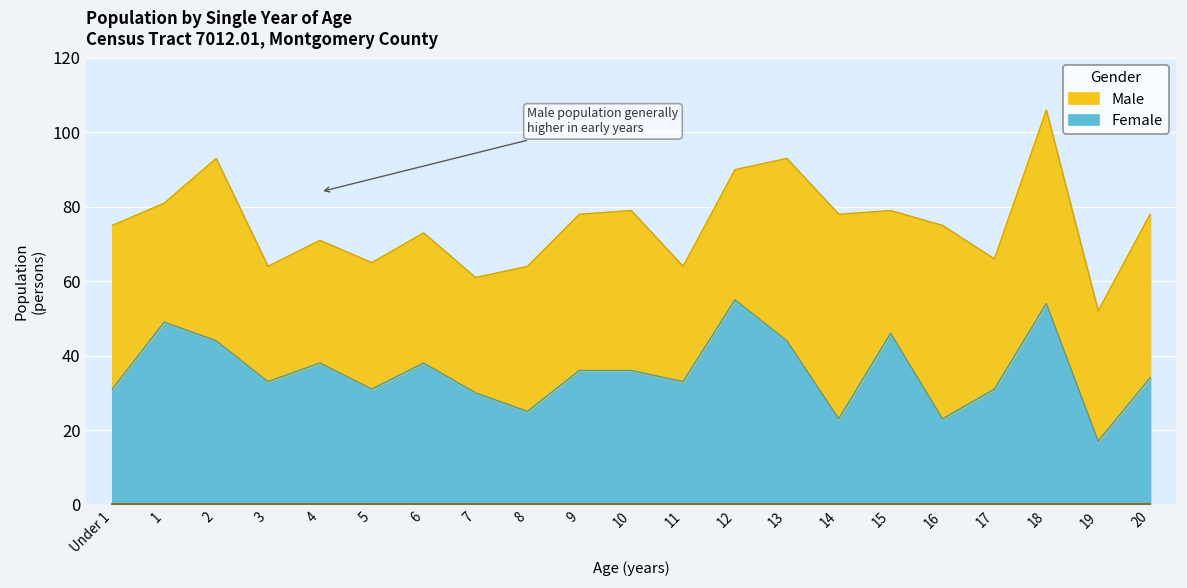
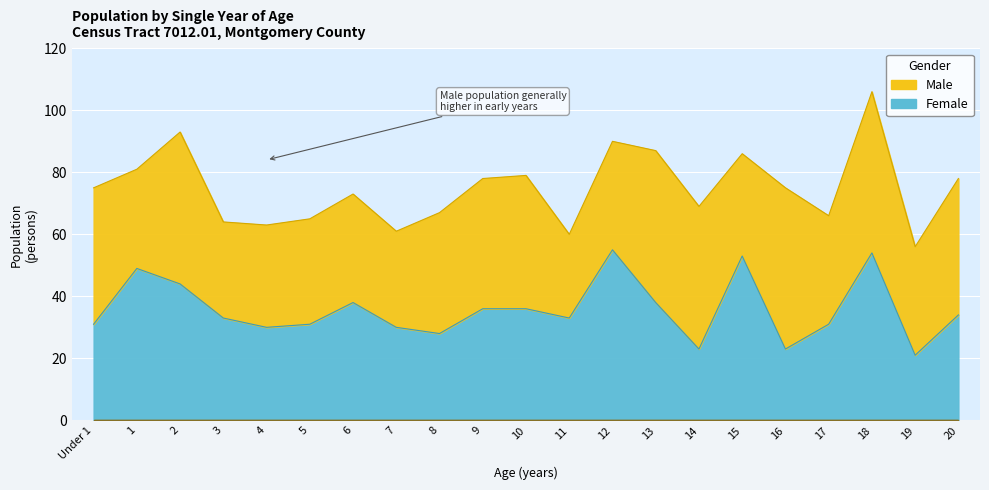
Female, 4: 38 -> 30
Female, 8: 25 -> 28
Male, 11: 31 -> 27
Female, 13: 44 -> 38
Male, 14: 55 -> 46
Female, 15: 46 -> 53
Female, 19: 17 -> 21
